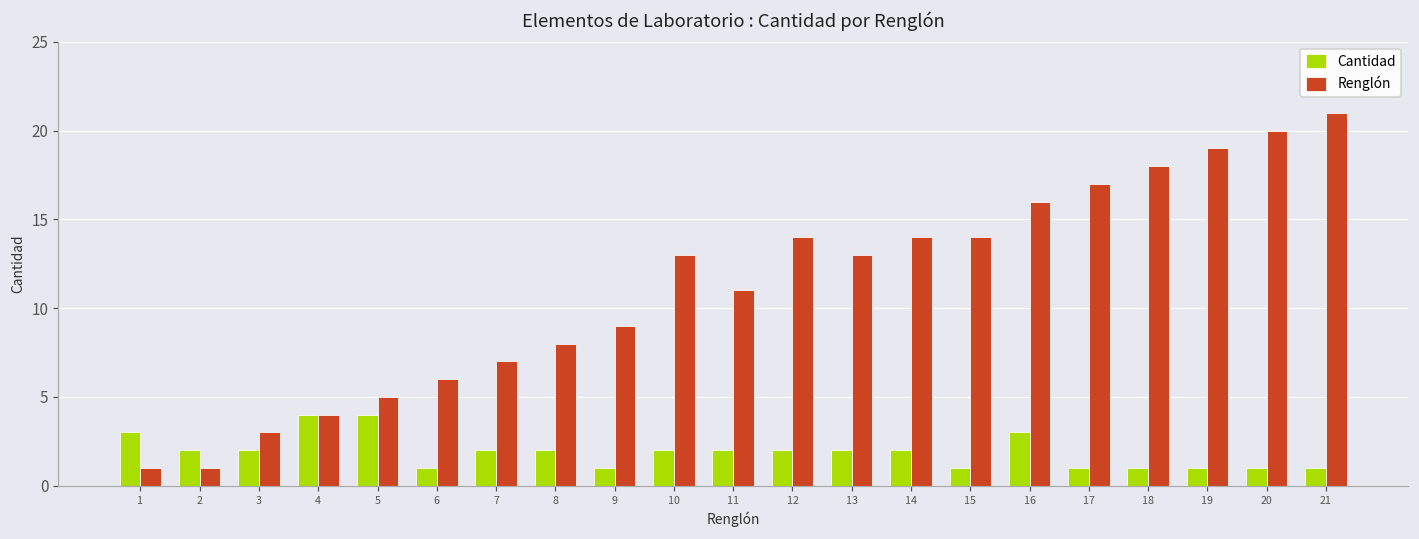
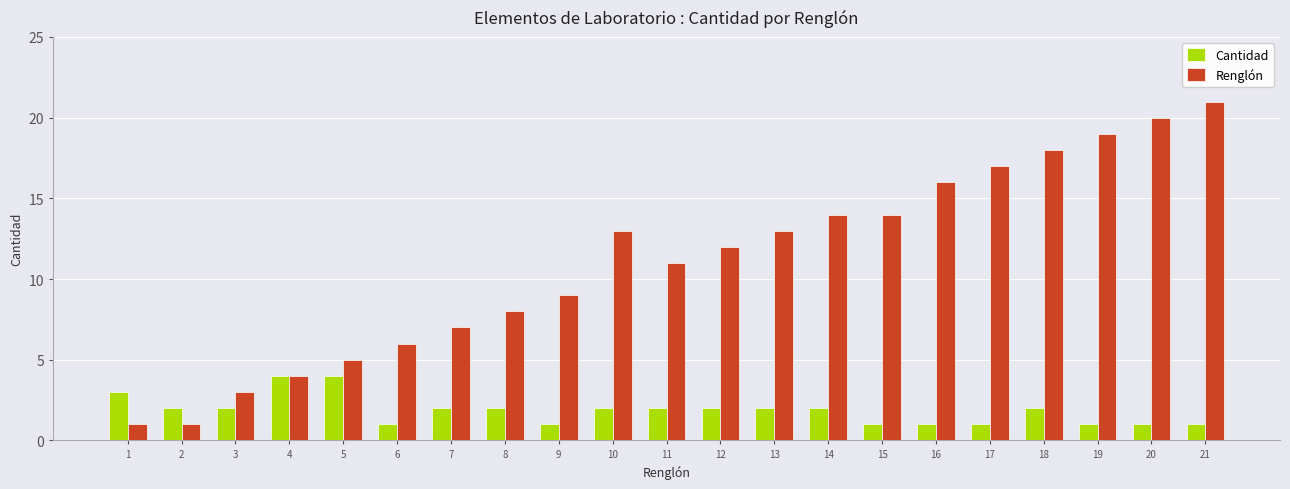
Renglón, 12: 14 -> 12
Cantidad, 16: 3 -> 1
Cantidad, 18: 1 -> 2
